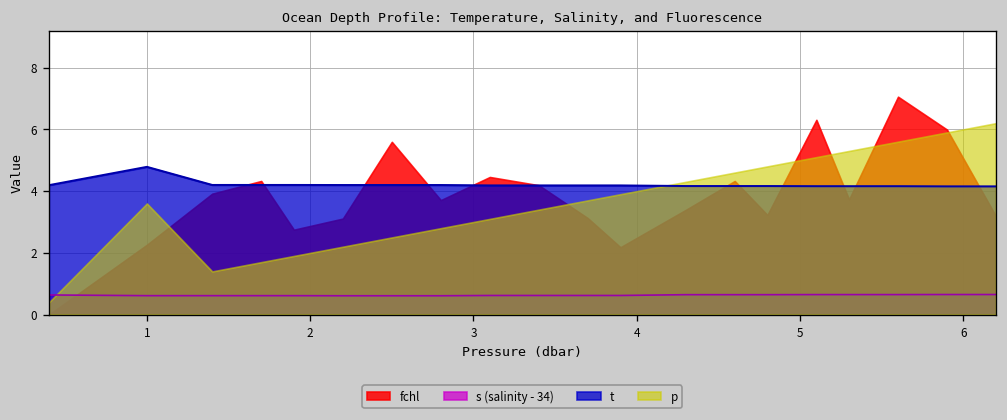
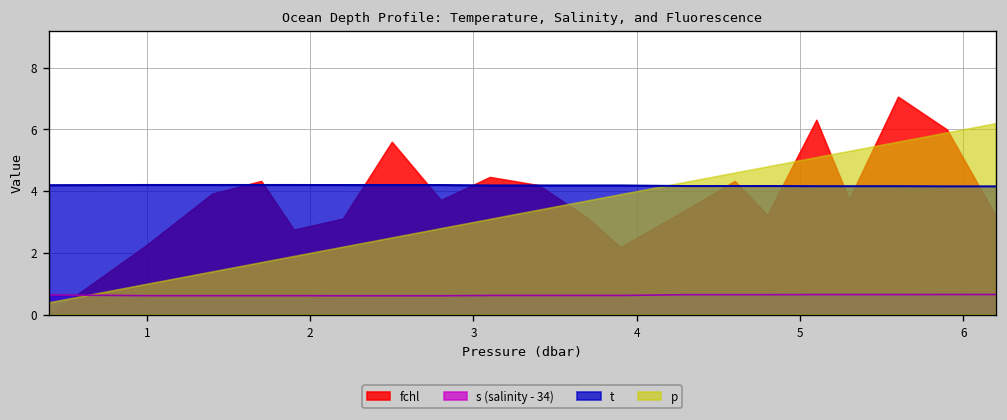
t, 1: 4.8 -> 4.2
p, 1: 3.6 -> 1.0
